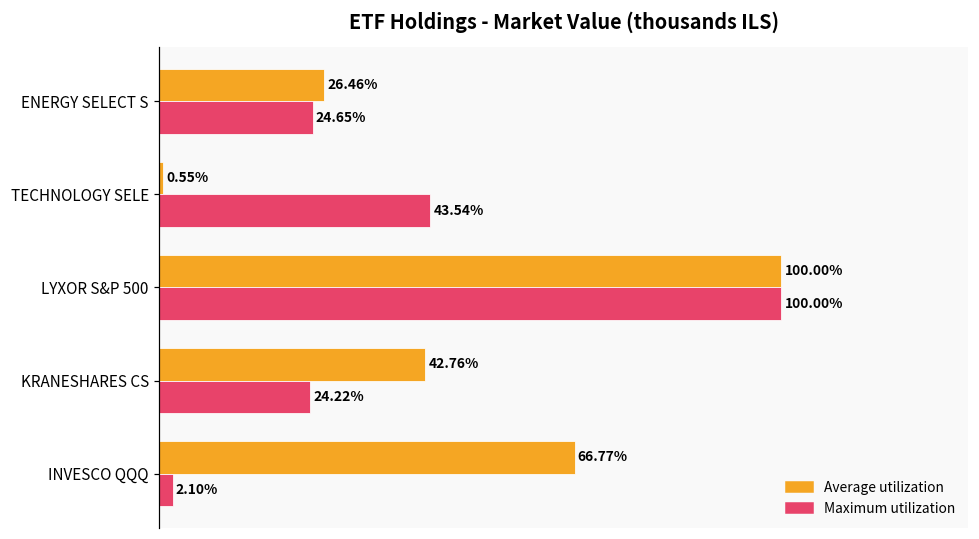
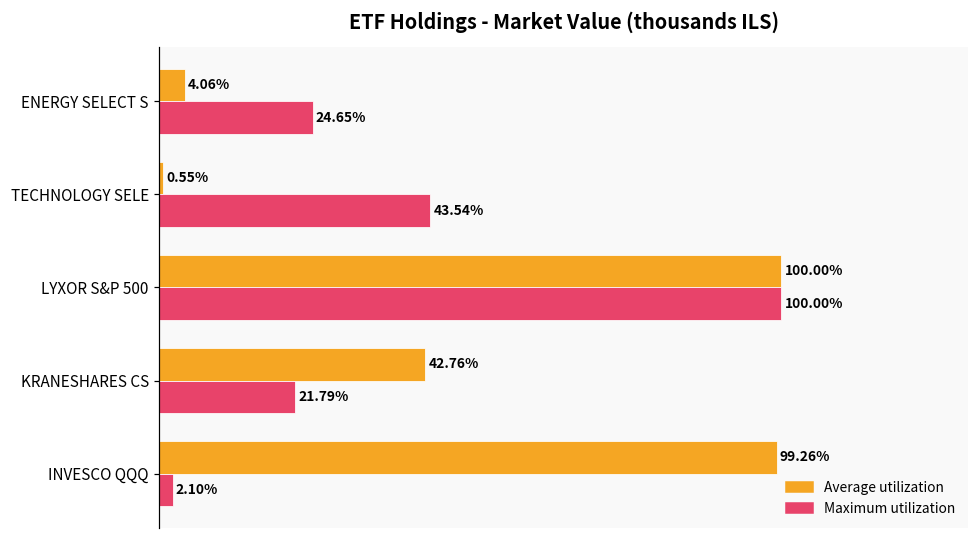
Average utilization, ENERGY SELECT S: 26.46% -> 4.06%
Maximum utilization, KRANESHARES CS: 24.22% -> 21.79%
Average utilization, INVESCO QQQ: 66.77% -> 99.26%
